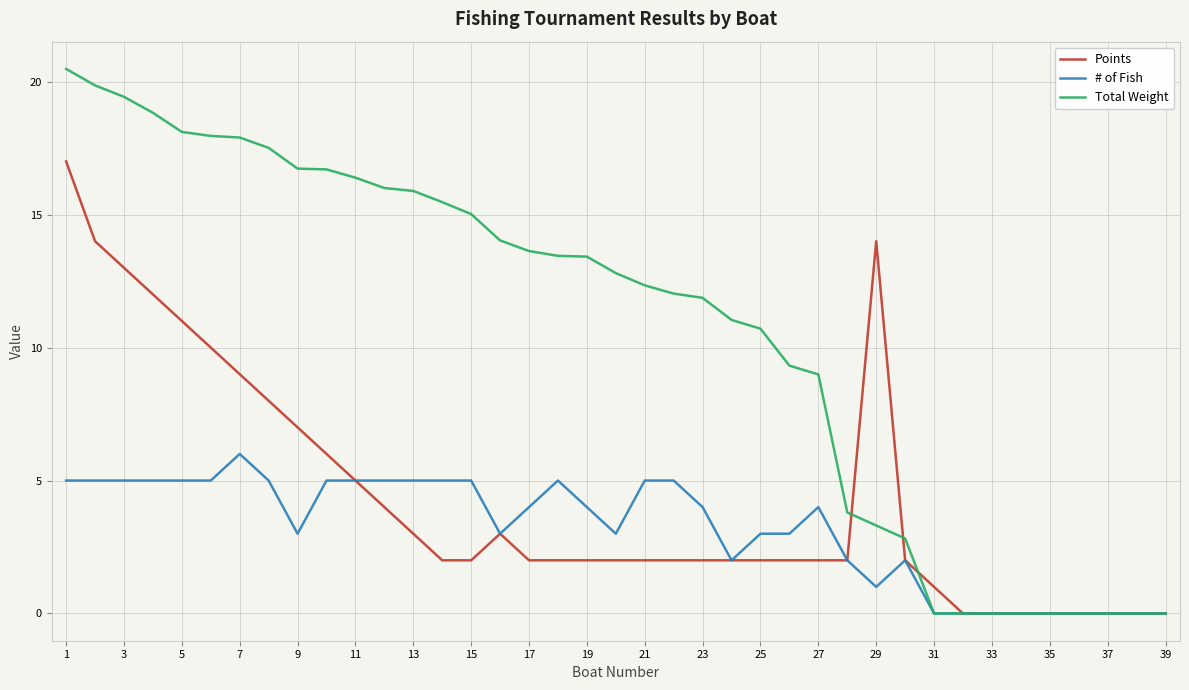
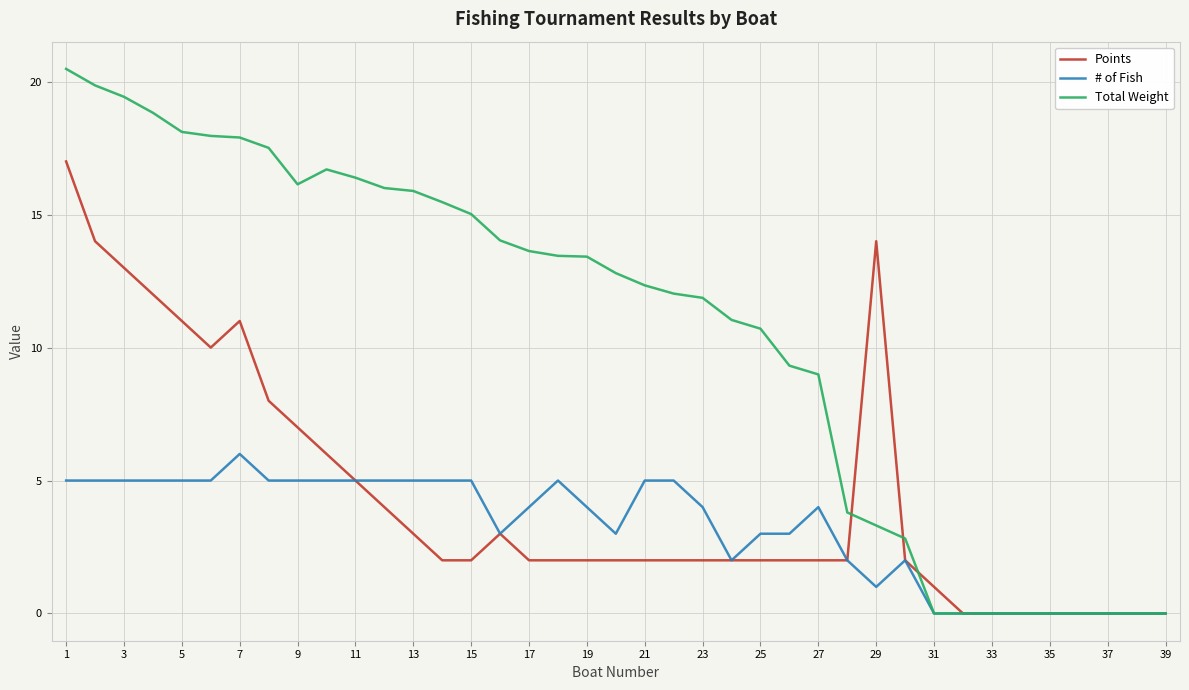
Points, 7: 9 -> 11
# of Fish, 9: 3 -> 5
Total Weight, 9: 16.7 -> 16.1
